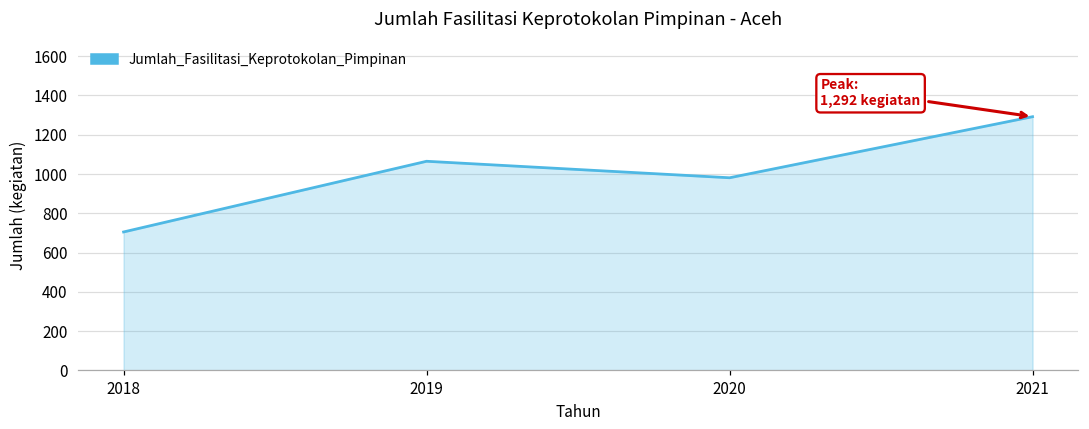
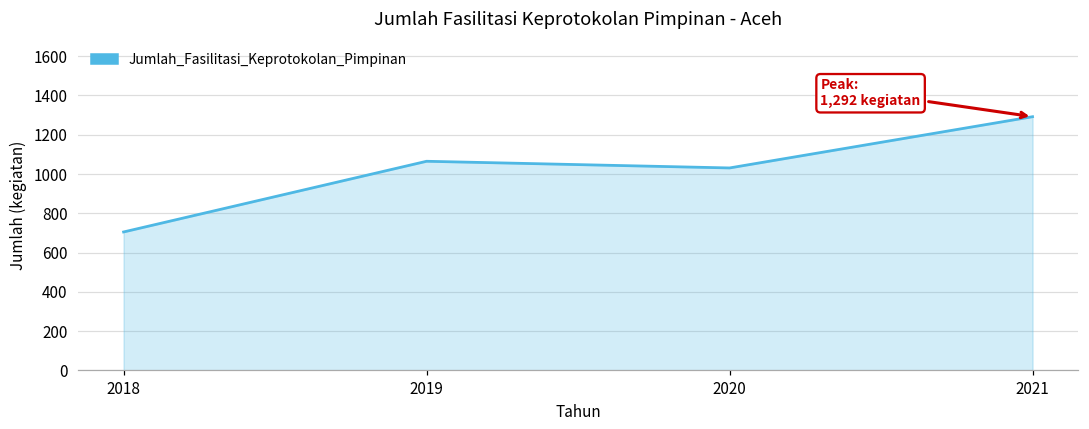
2020: 980 -> 1030
